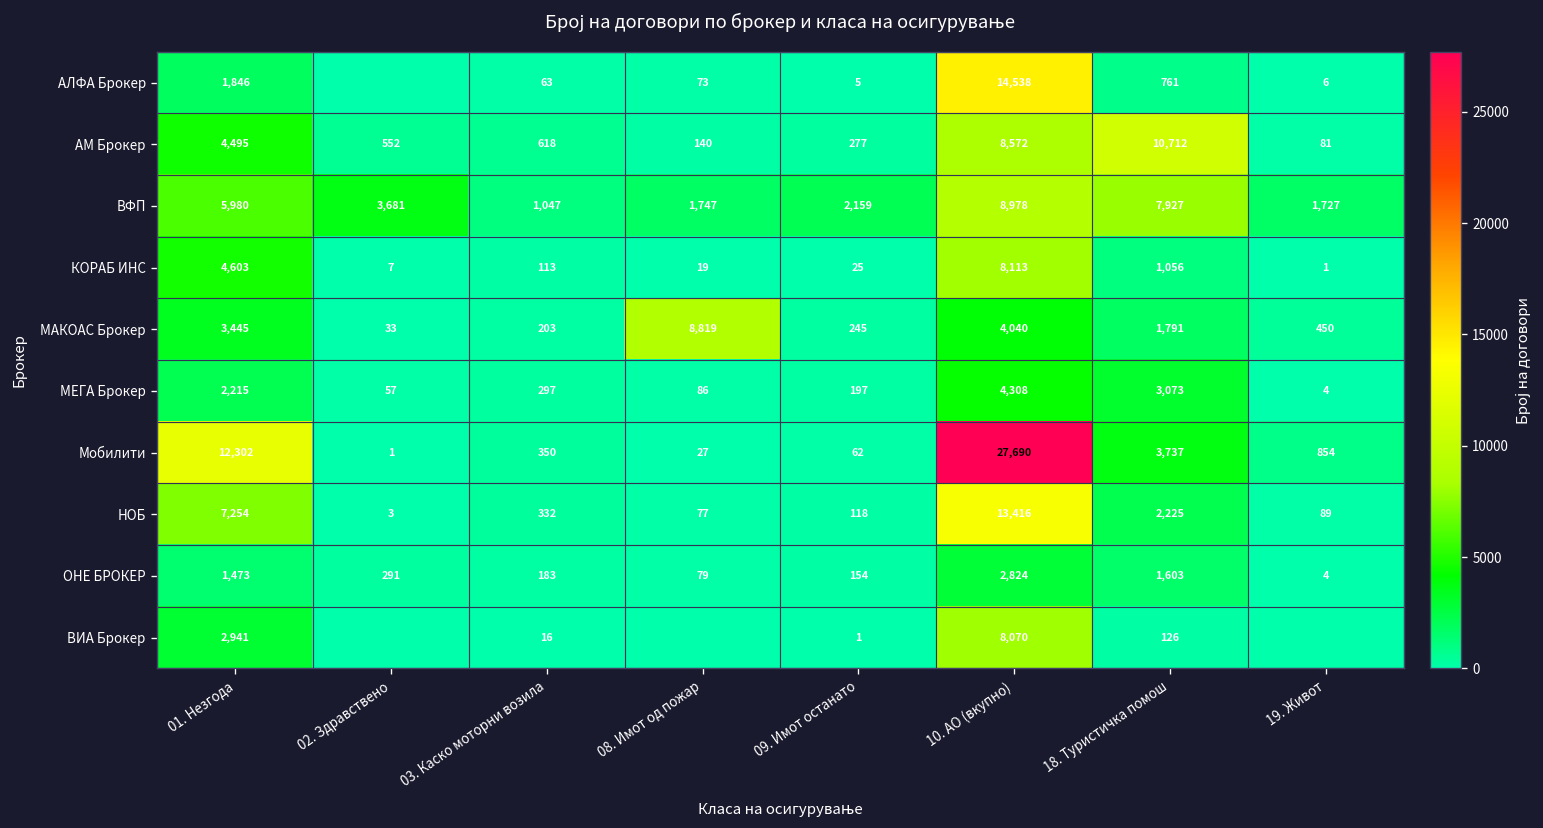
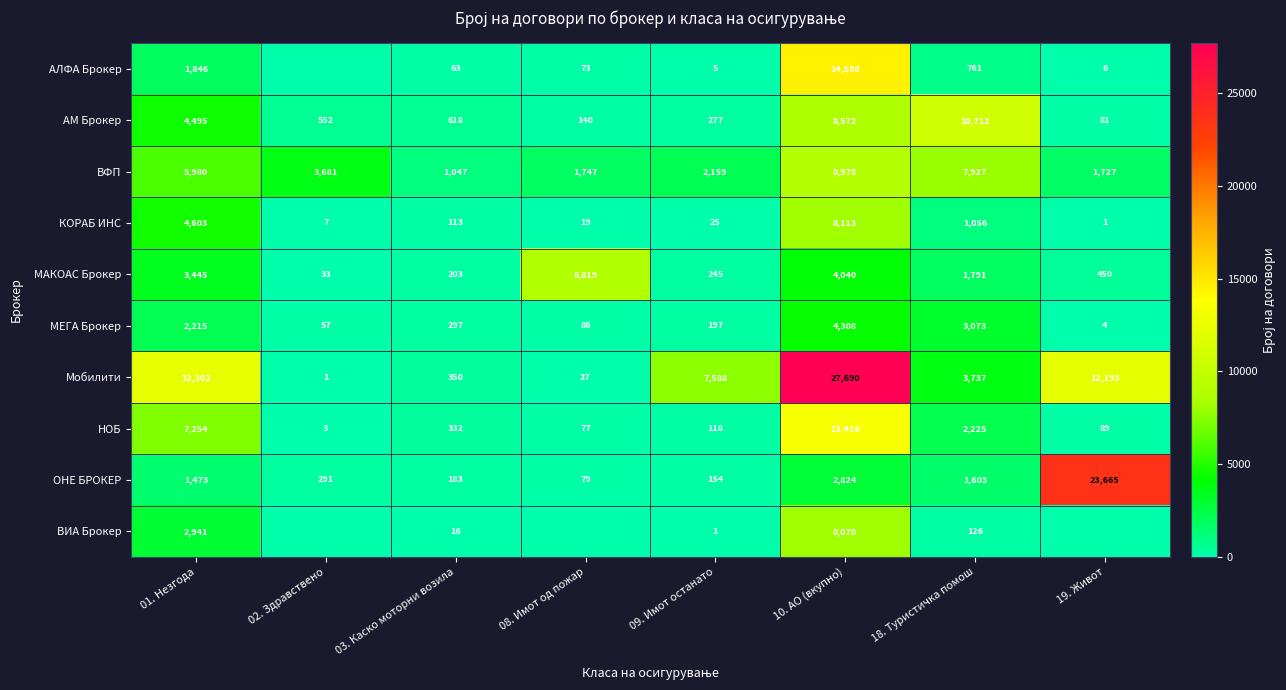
Мобилити, 09. Имот останато: 62 -> 7,588
Мобилити, 19. Живот: 854 -> 12,193
ОНЕ БРОКЕР, 19. Живот: 4 -> 23,665
